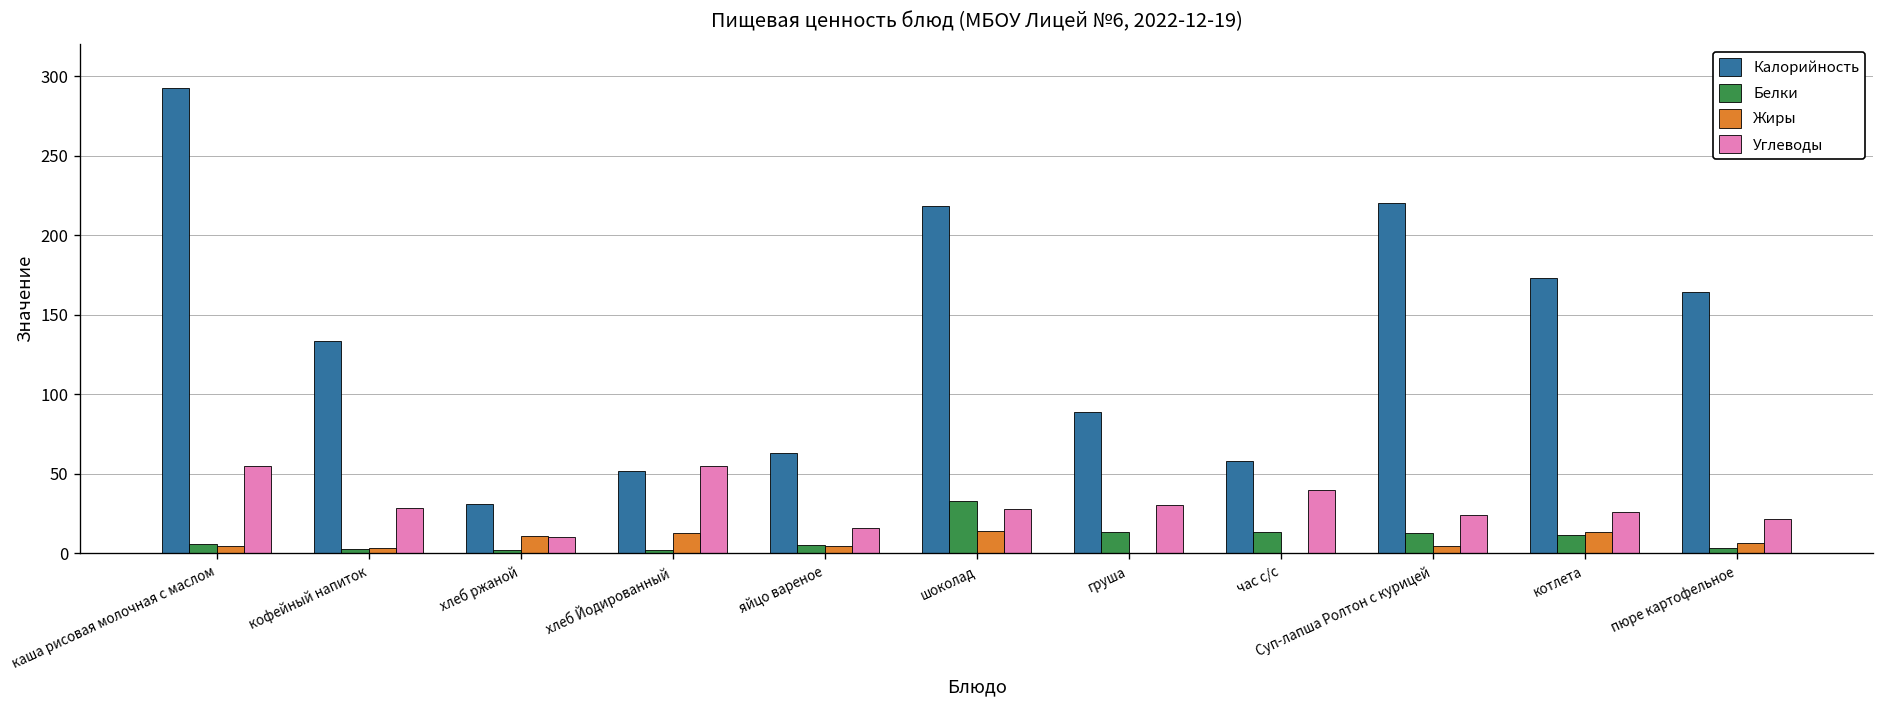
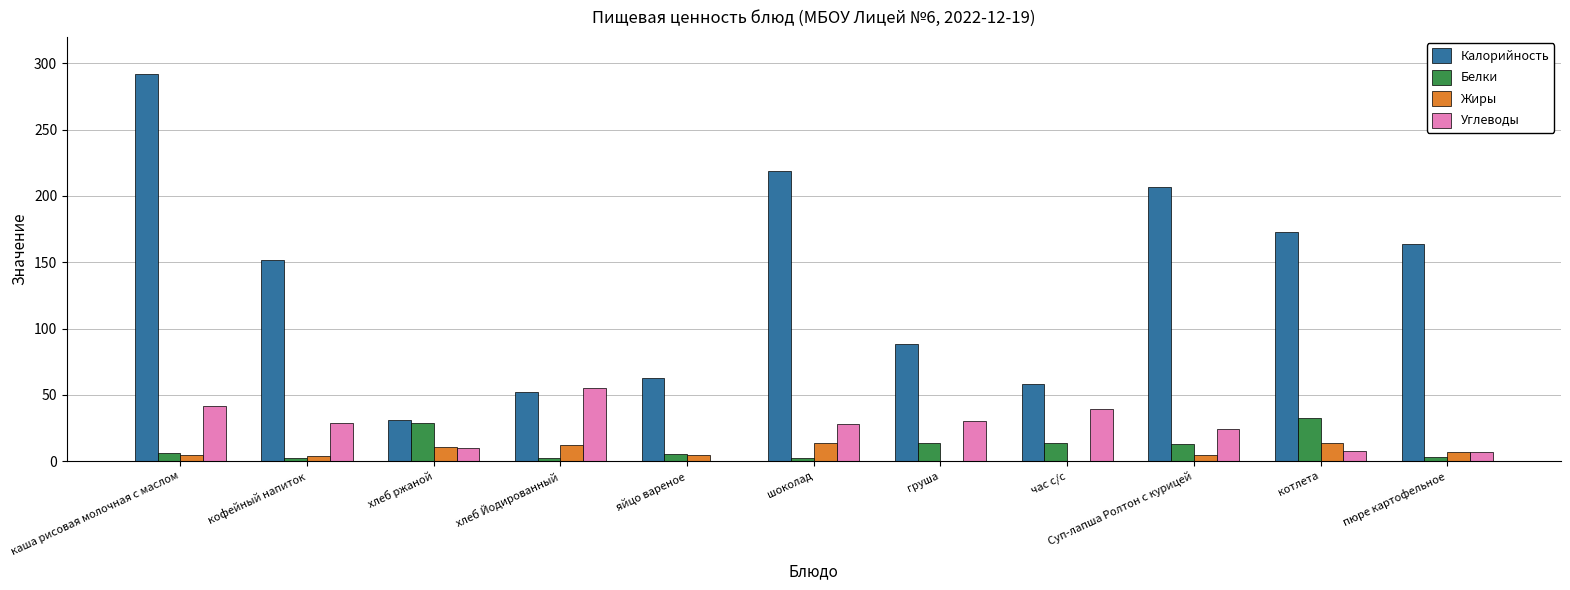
Углеводы, каша рисовая молочная с маслом: 55 -> 42
Калорийность, кофейный напиток: 133 -> 152
Белки, хлеб ржаной: 2 -> 29
Углеводы, яйцо вареное: 16 -> 0
Белки, шоколад: 33 -> 3
Калорийность, Суп-лапша Ролтон с курицей: 220 -> 207
Белки, котлета: 12 -> 32
Углеводы, котлета: 26 -> 8
Углеводы, пюре картофельное: 22 -> 7
